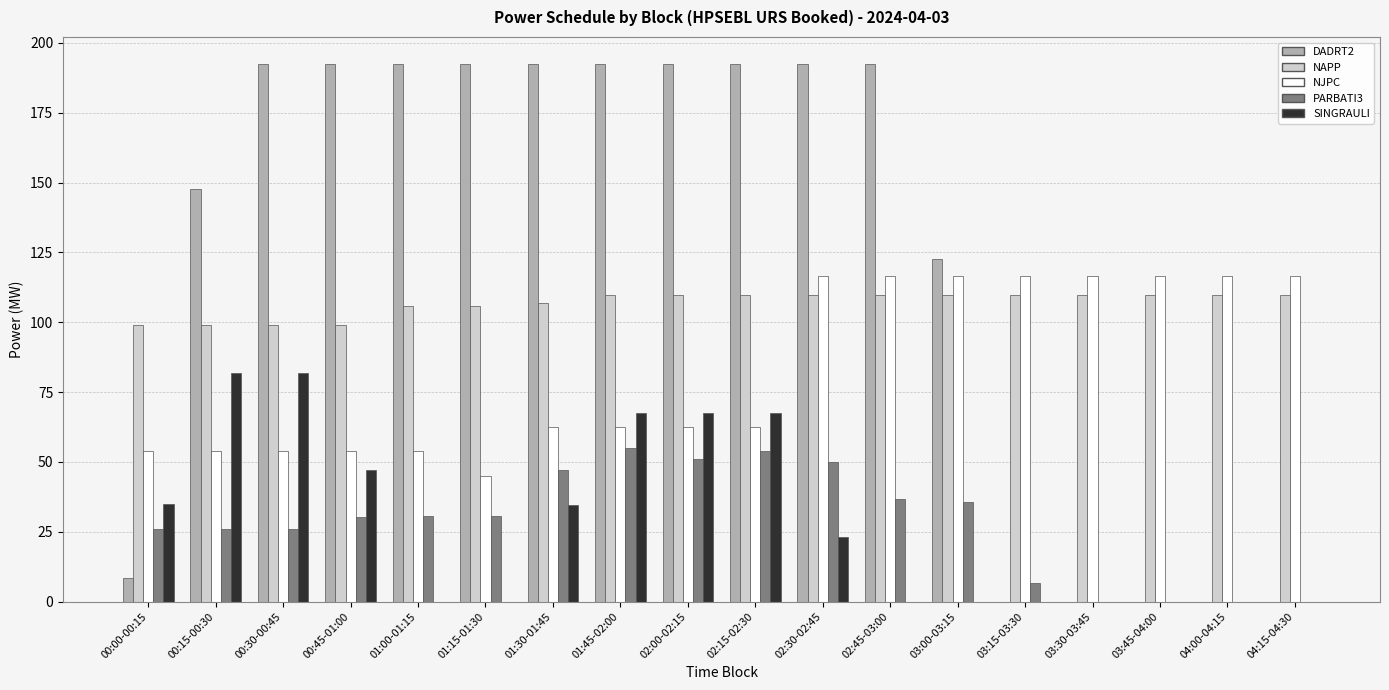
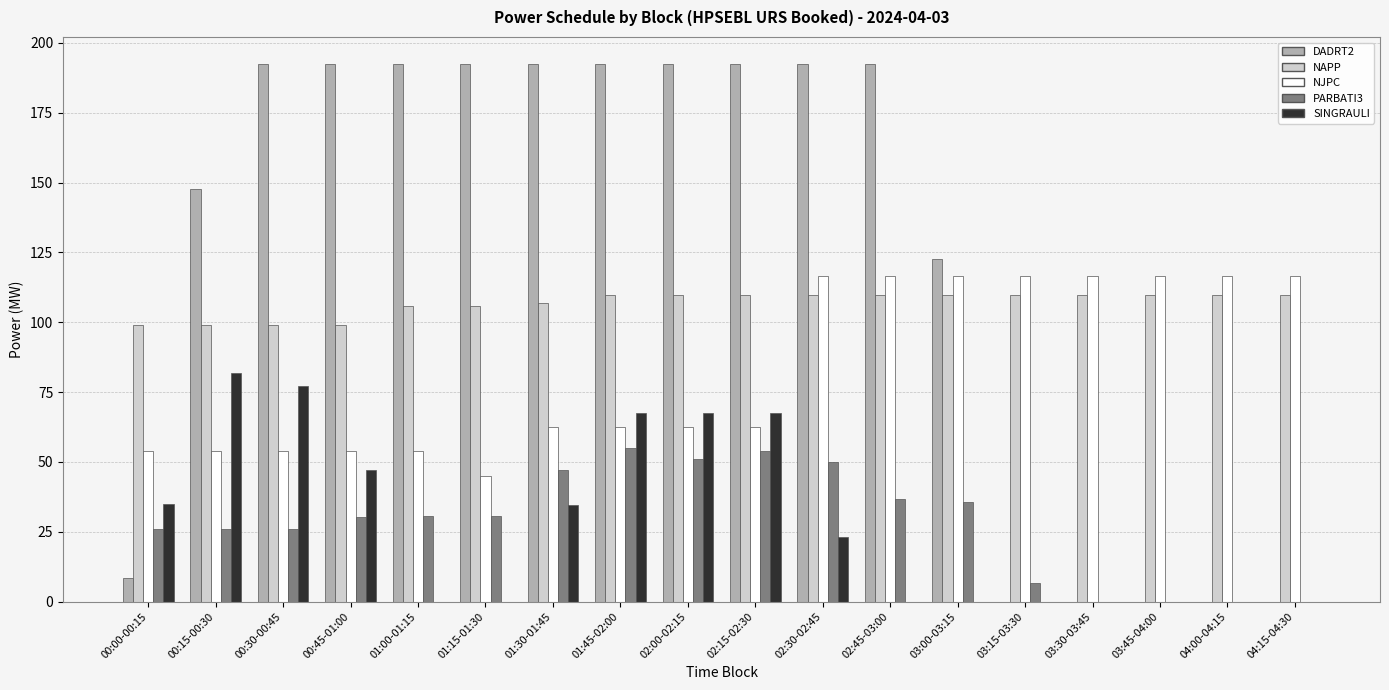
SINGRAULI, 00:30-00:45: 82 -> 77
